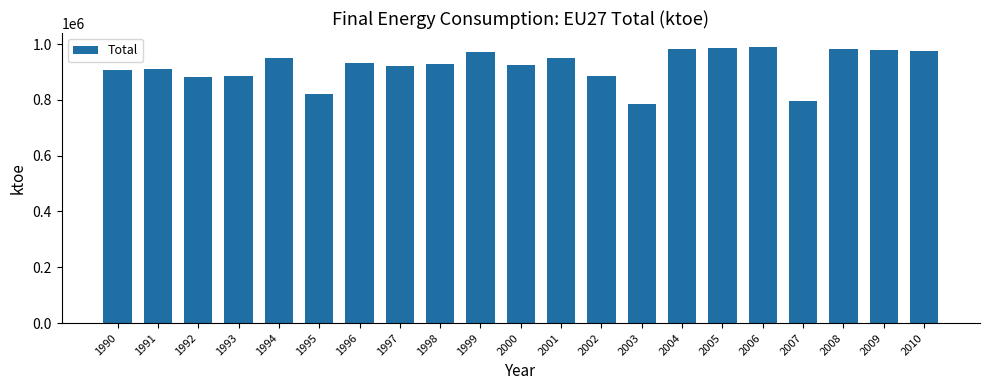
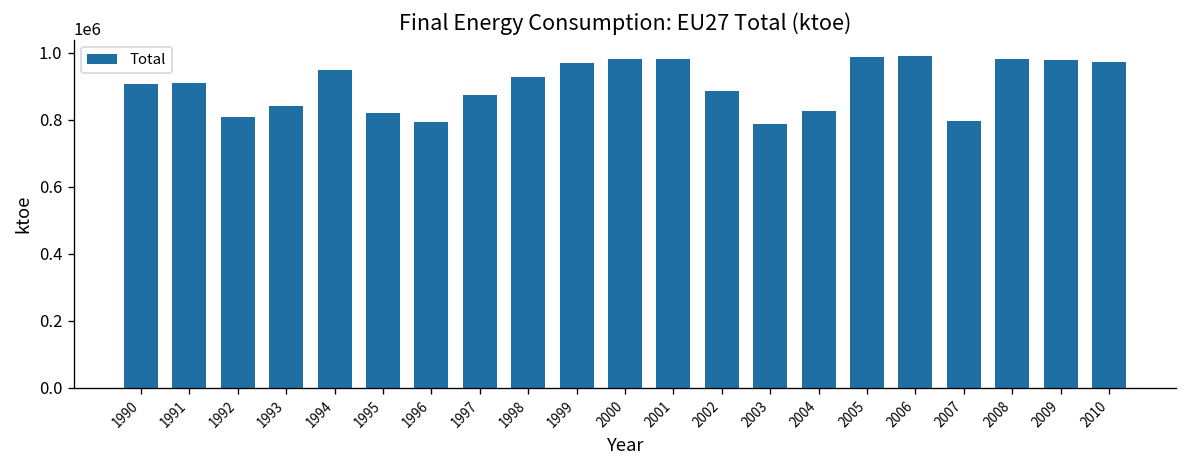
1992: 880000 -> 810000
1993: 880000 -> 840000
1996: 930000 -> 790000
1997: 920000 -> 870000
2000: 930000 -> 980000
2001: 950000 -> 980000
2004: 980000 -> 830000
